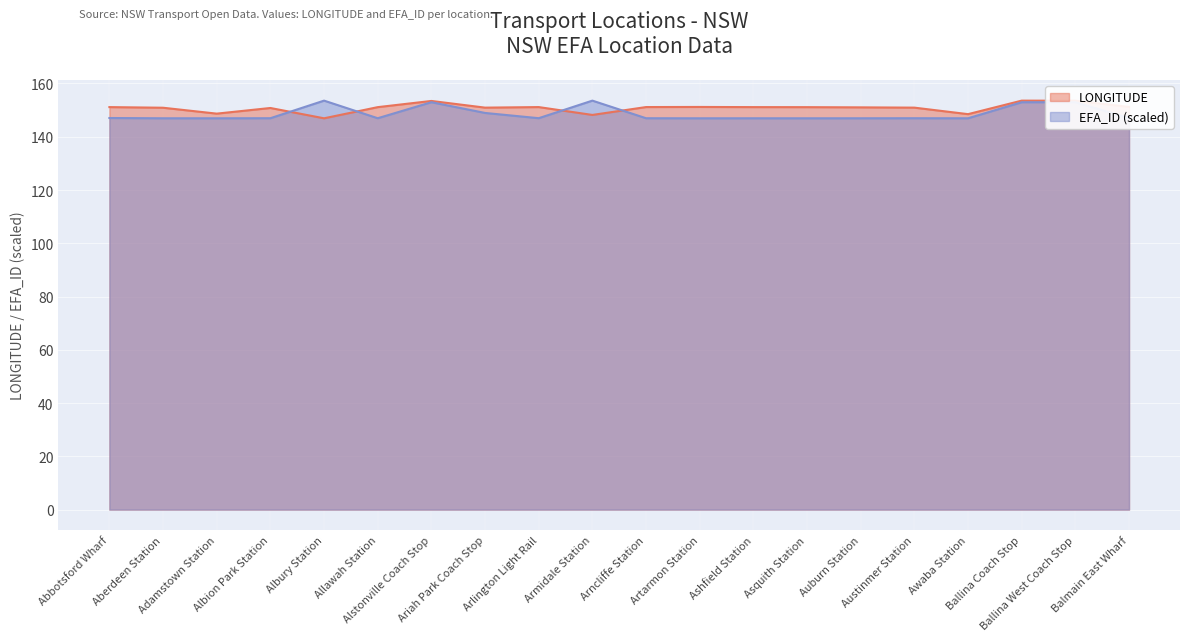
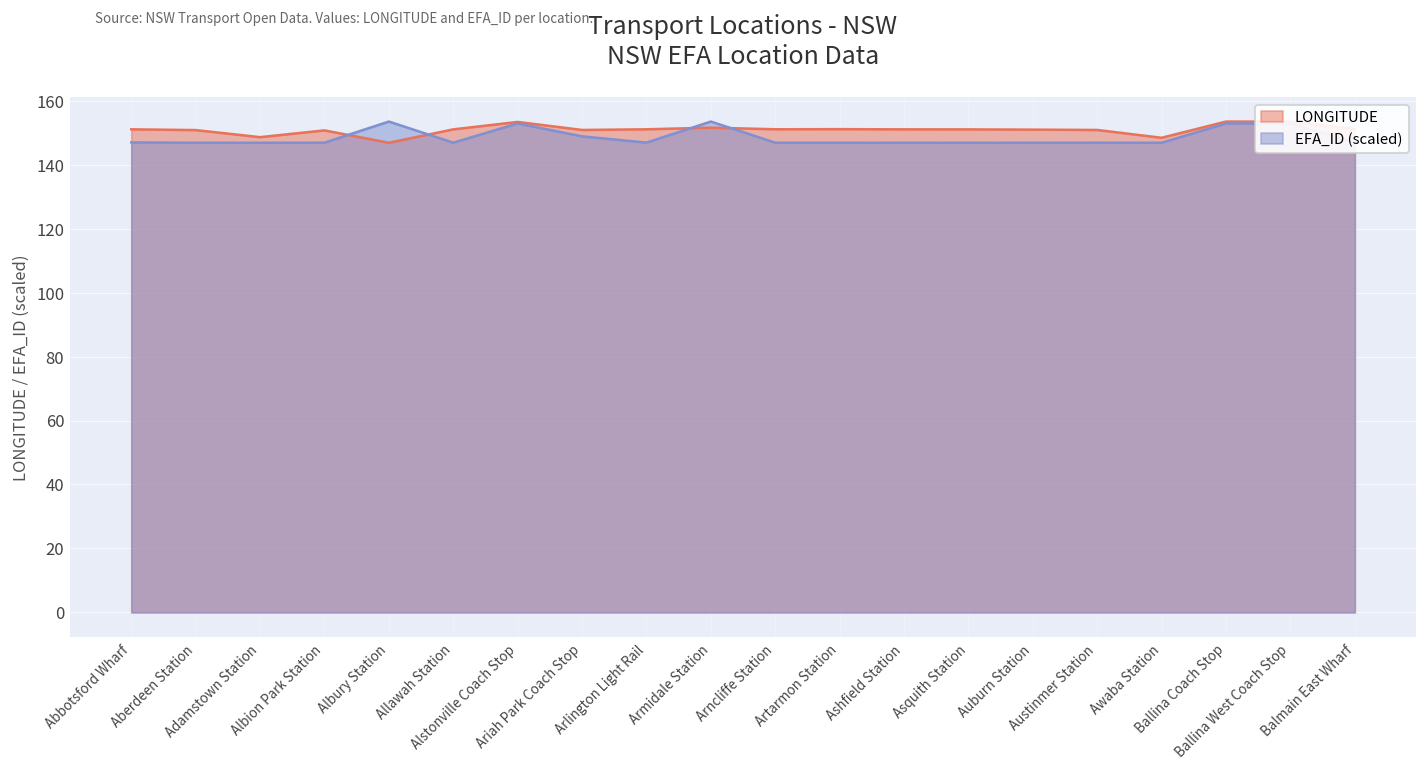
LONGITUDE, Armidale Station: 148 -> 152
